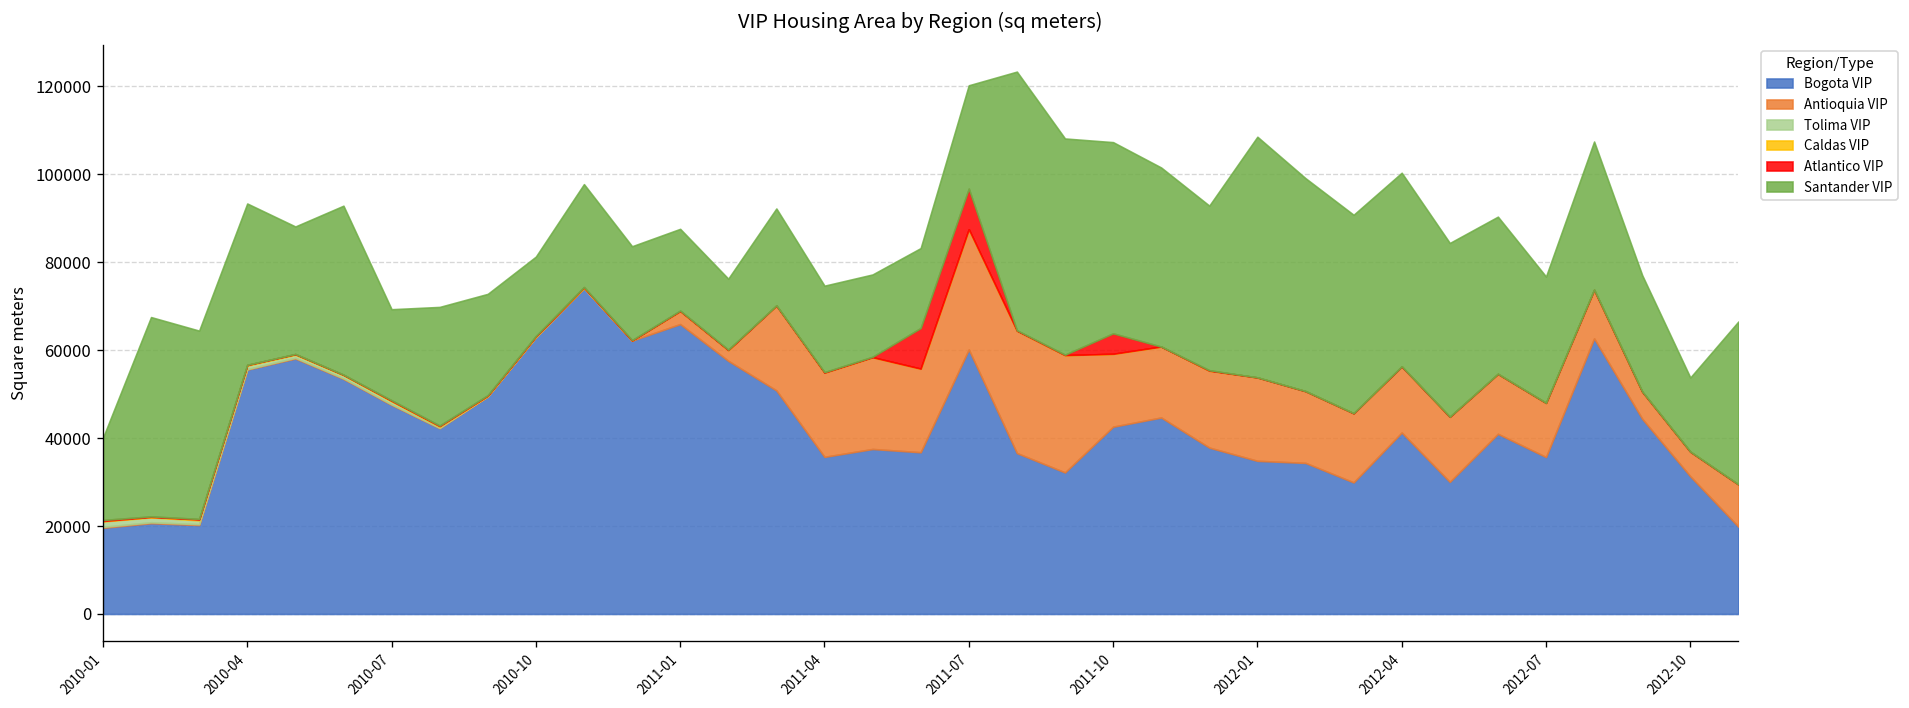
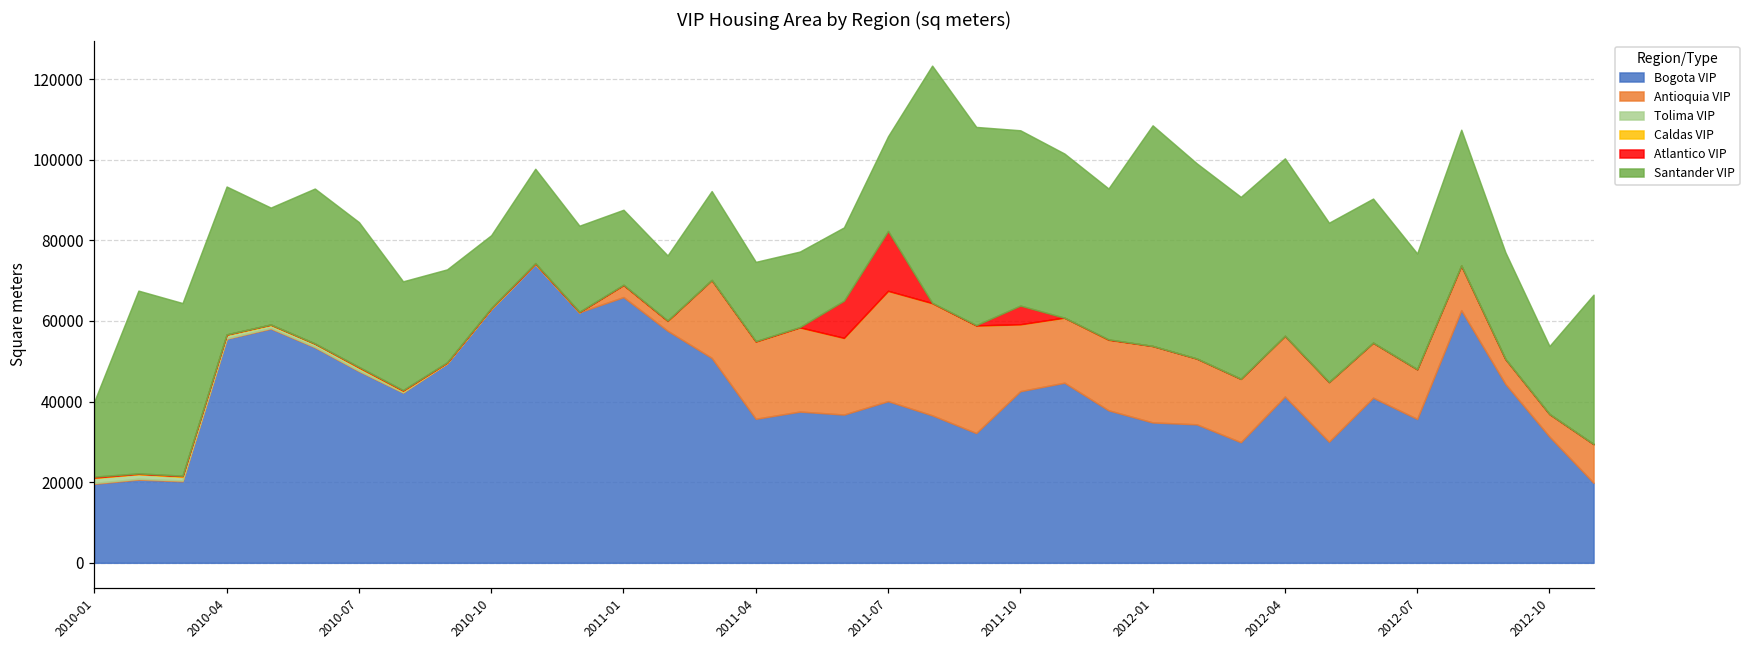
Santander VIP, 2010-07: 21000 -> 36000
Bogota VIP, 2011-07: 60000 -> 40000
Atlantico VIP, 2011-07: 9000 -> 15000
